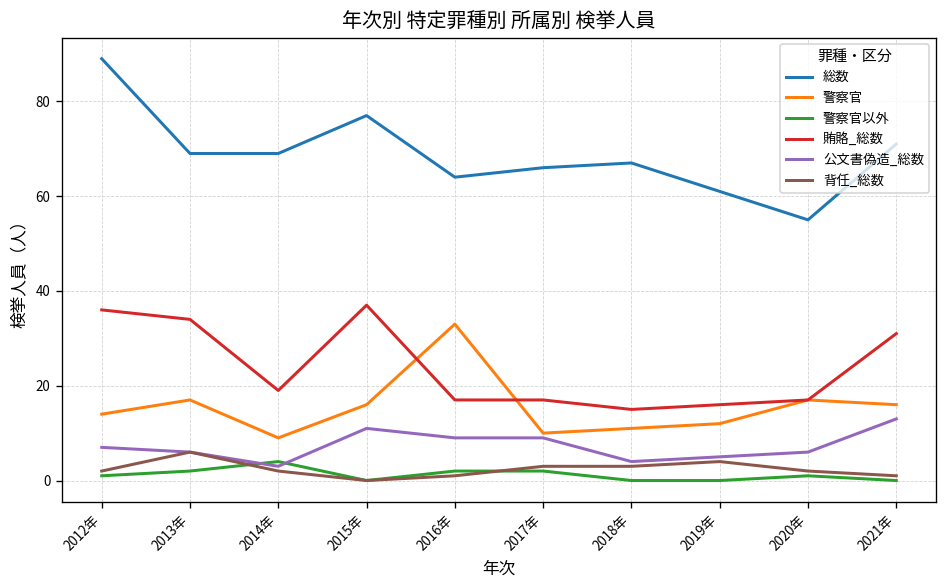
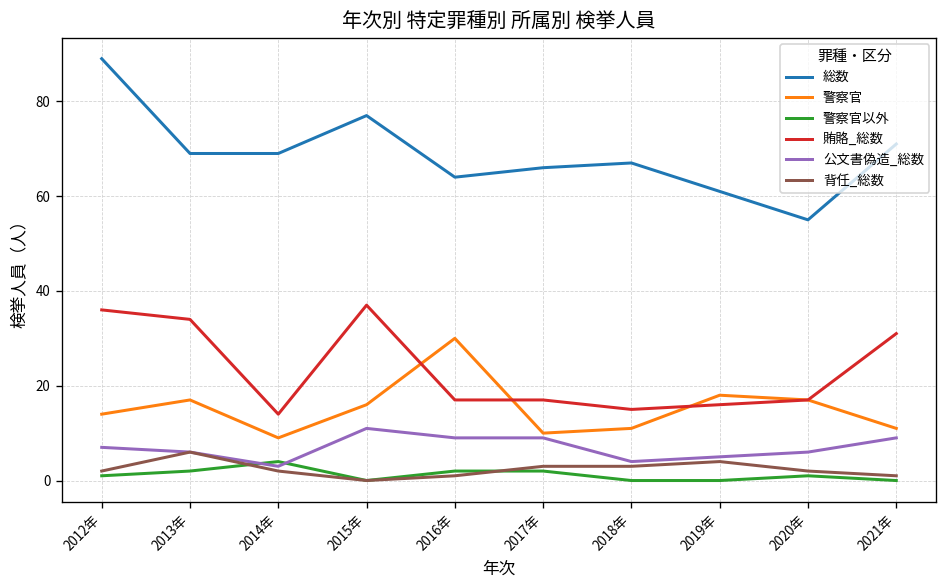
賄賂_総数, 2014年: 19 -> 14
警察官, 2016年: 33 -> 30
警察官, 2019年: 12 -> 18
警察官, 2021年: 16 -> 11
公文書偽造_総数, 2021年: 13 -> 9
